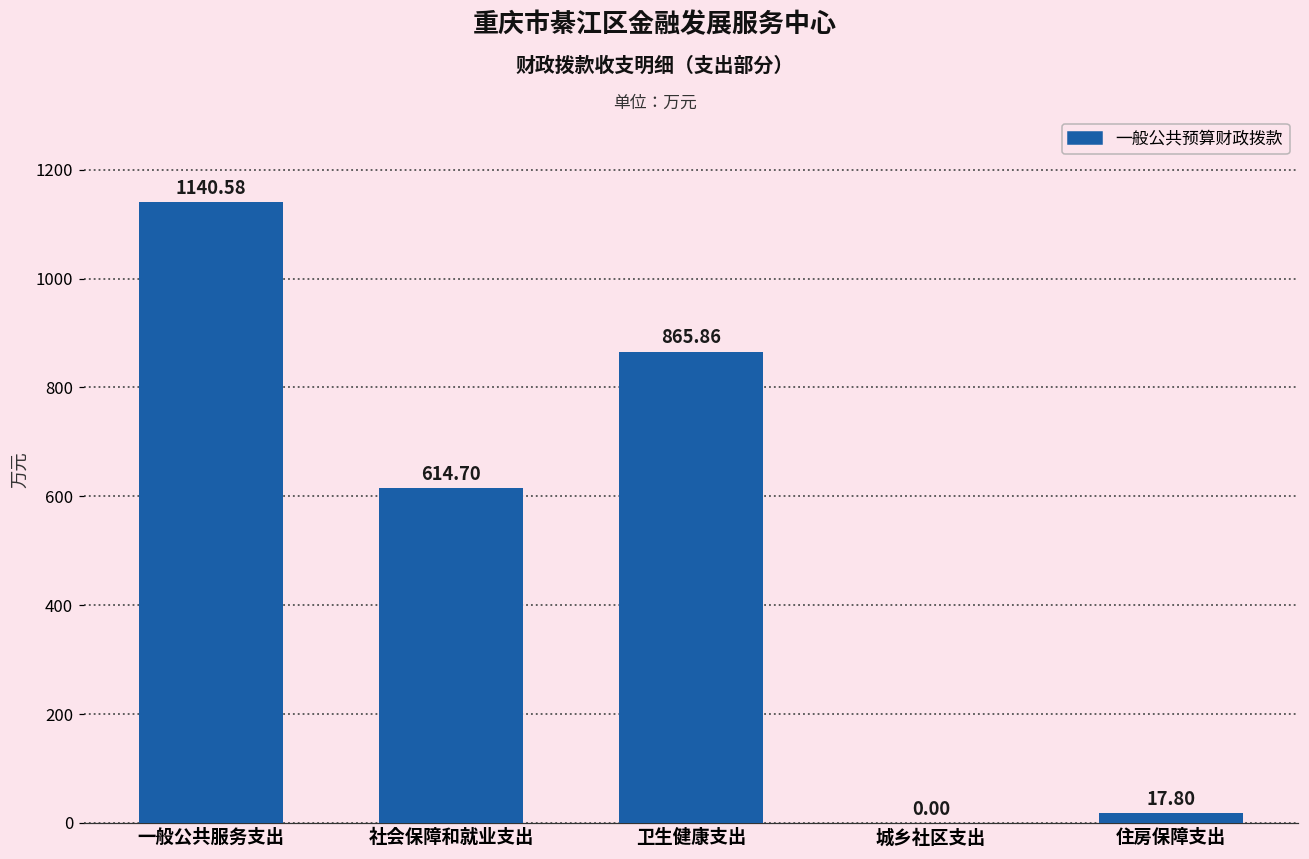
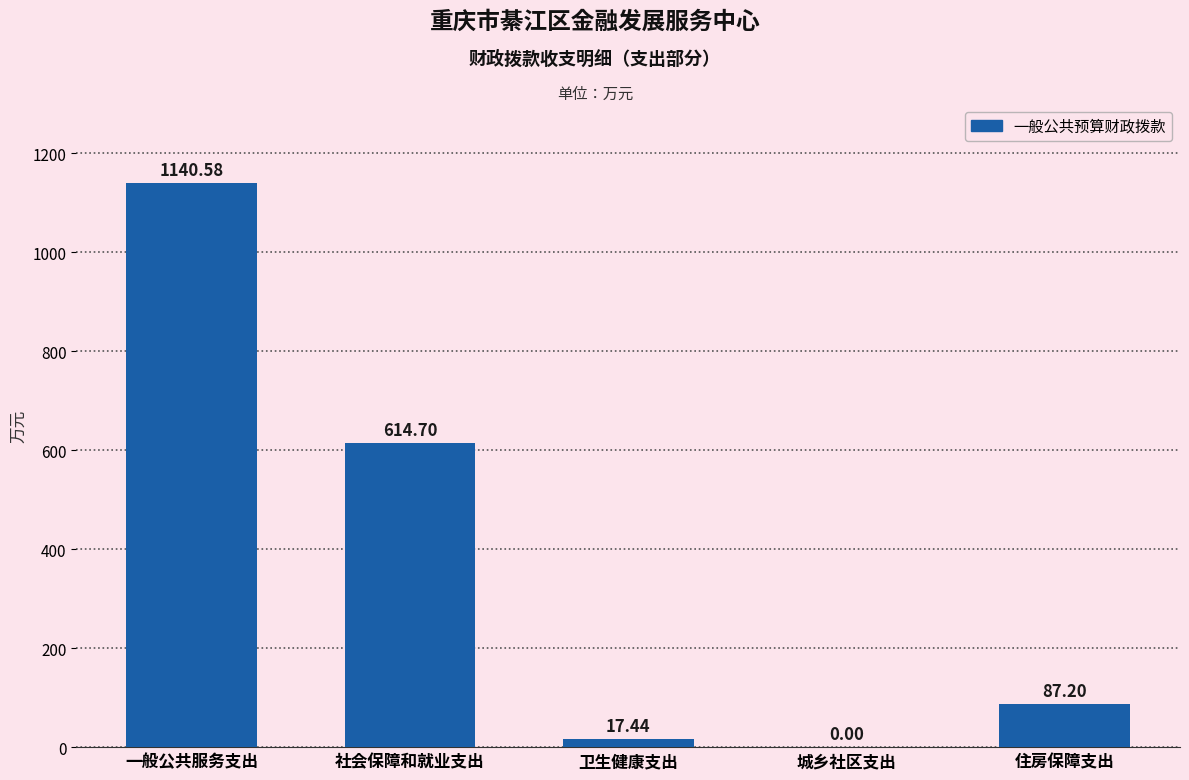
卫生健康支出: 865.86 -> 17.44
住房保障支出: 17.80 -> 87.20
